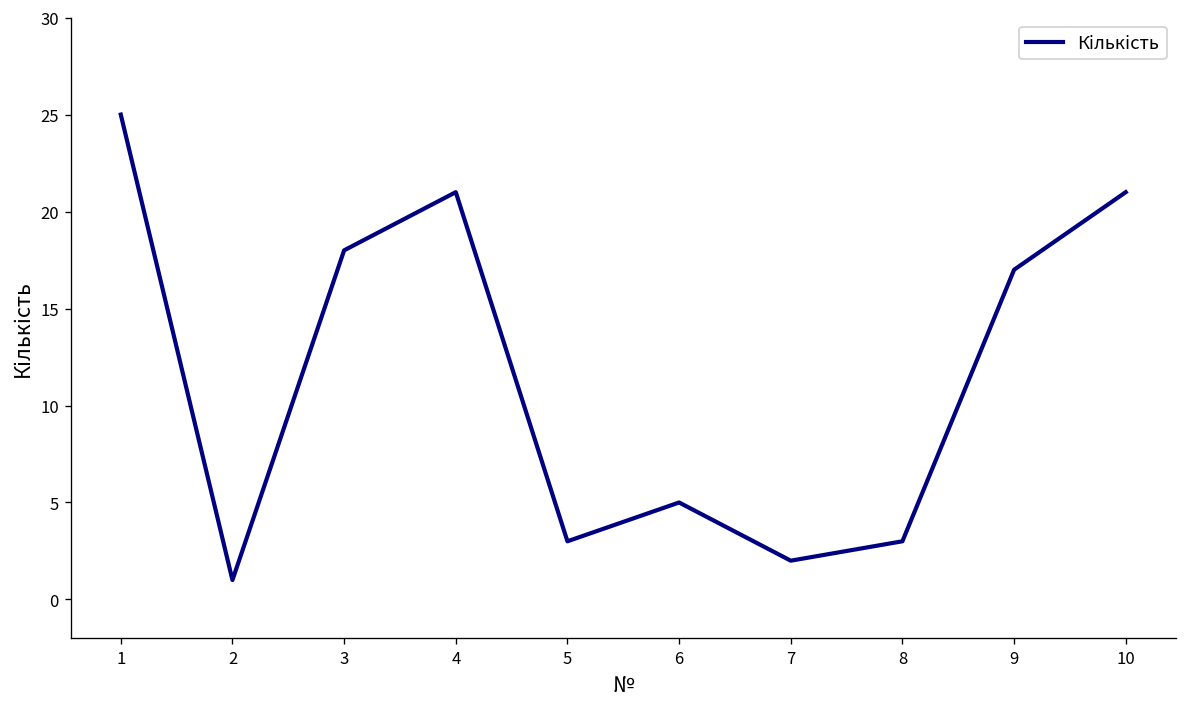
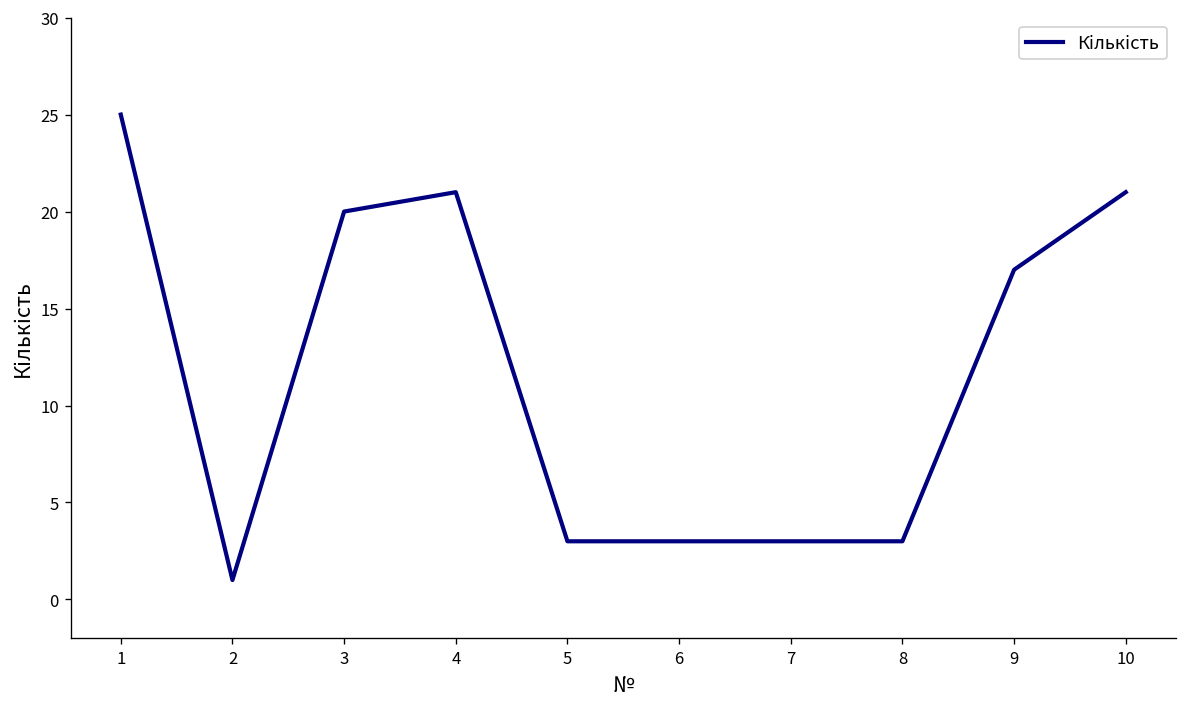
3: 18 -> 20
6: 5 -> 3
7: 2 -> 3
